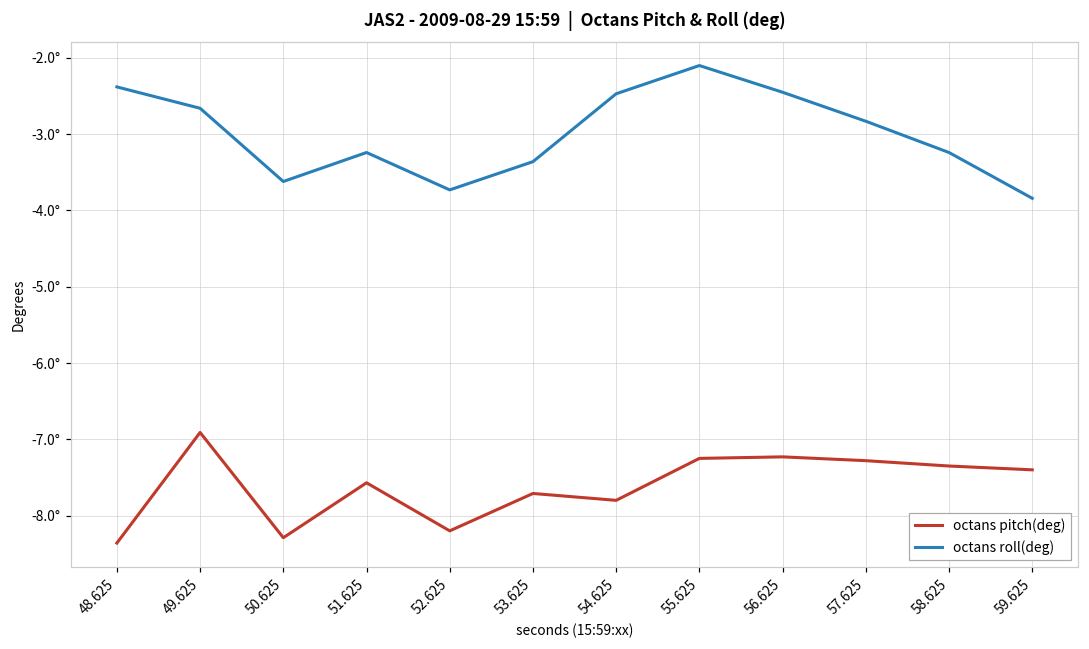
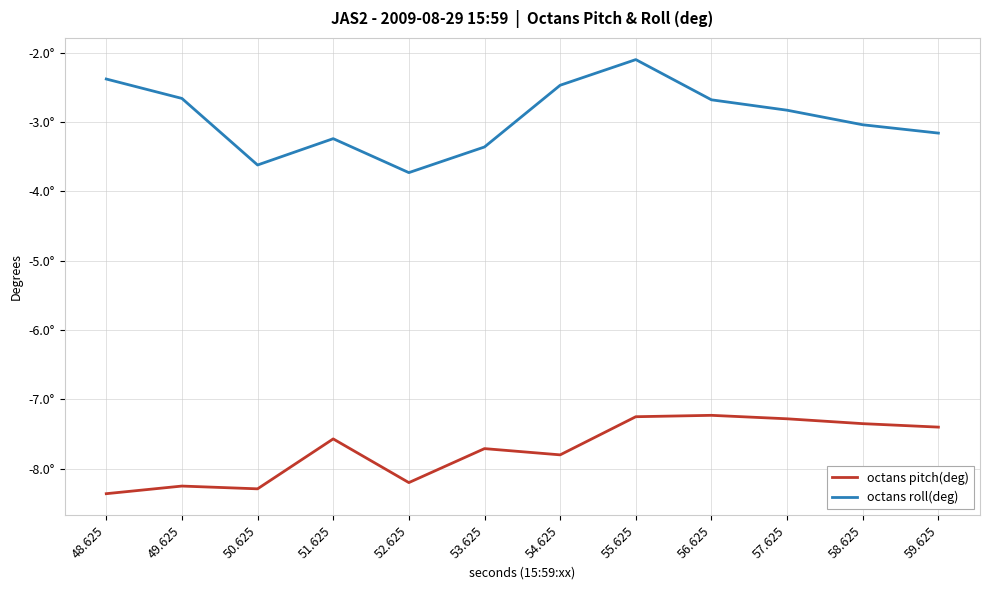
octans pitch(deg), 49.625: -6.9° -> -8.3°
octans roll(deg), 56.625: -2.5° -> -2.7°
octans roll(deg), 58.625: -3.2° -> -3.0°
octans roll(deg), 59.625: -3.8° -> -3.2°
